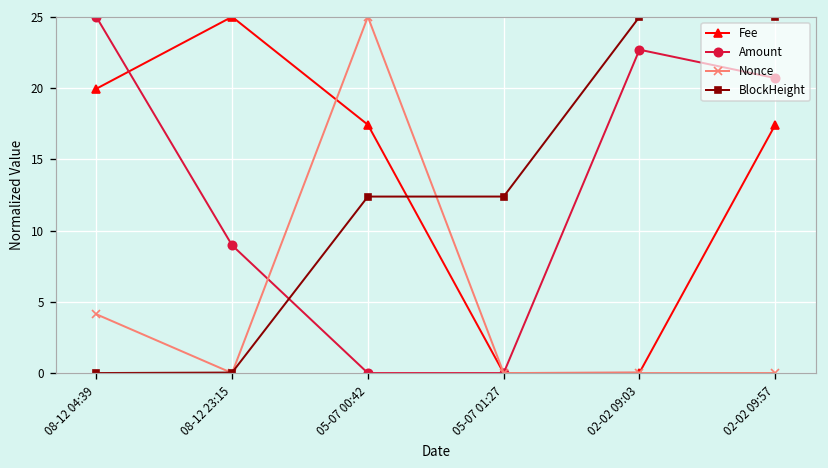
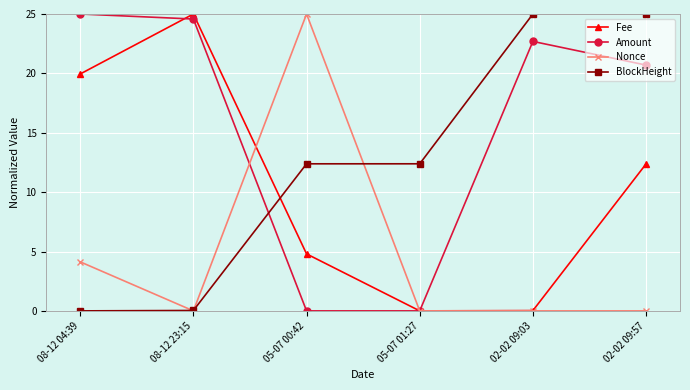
Amount, 08-12 23:15: 9.0 -> 24.6
Fee, 05-07 00:42: 17.4 -> 4.8
Fee, 02-02 09:57: 17.4 -> 12.4
